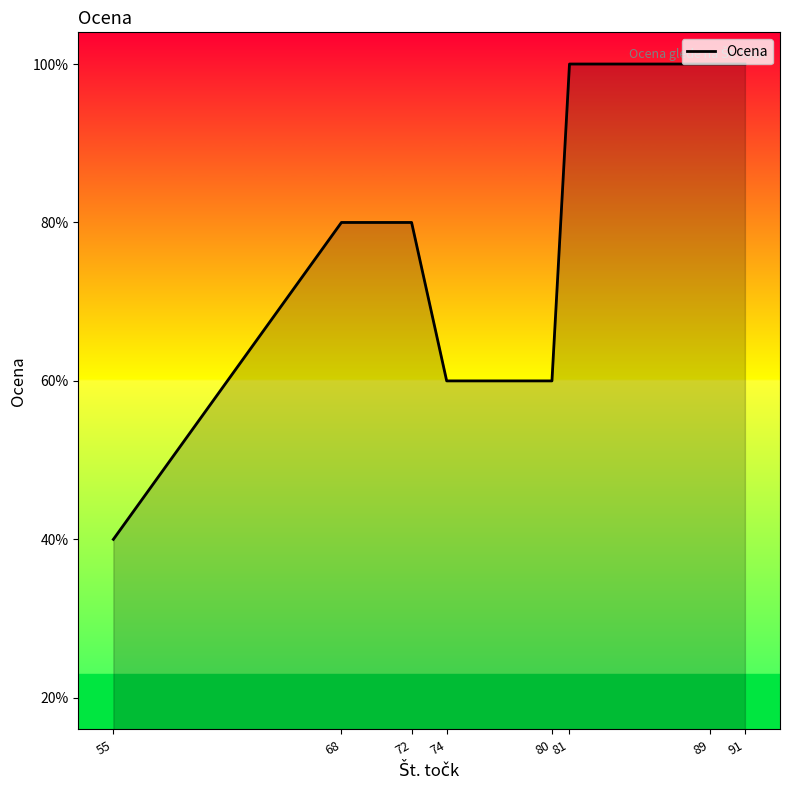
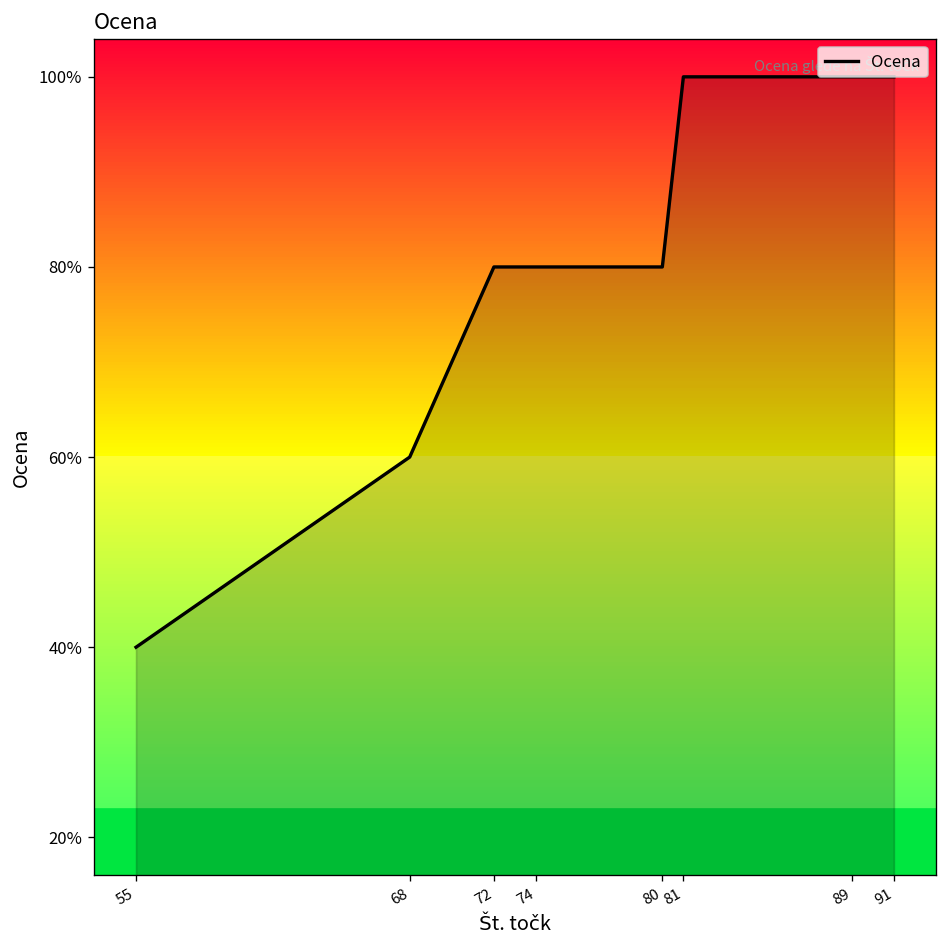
68: 80% -> 60%
74: 60% -> 80%
80: 60% -> 80%
